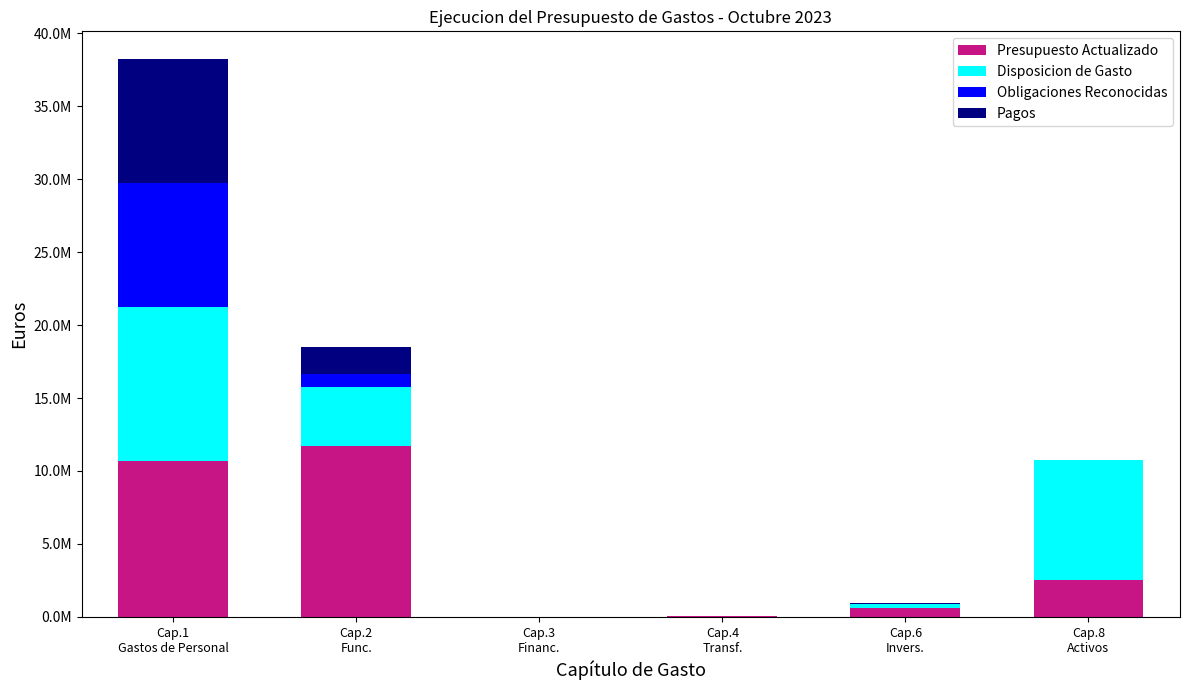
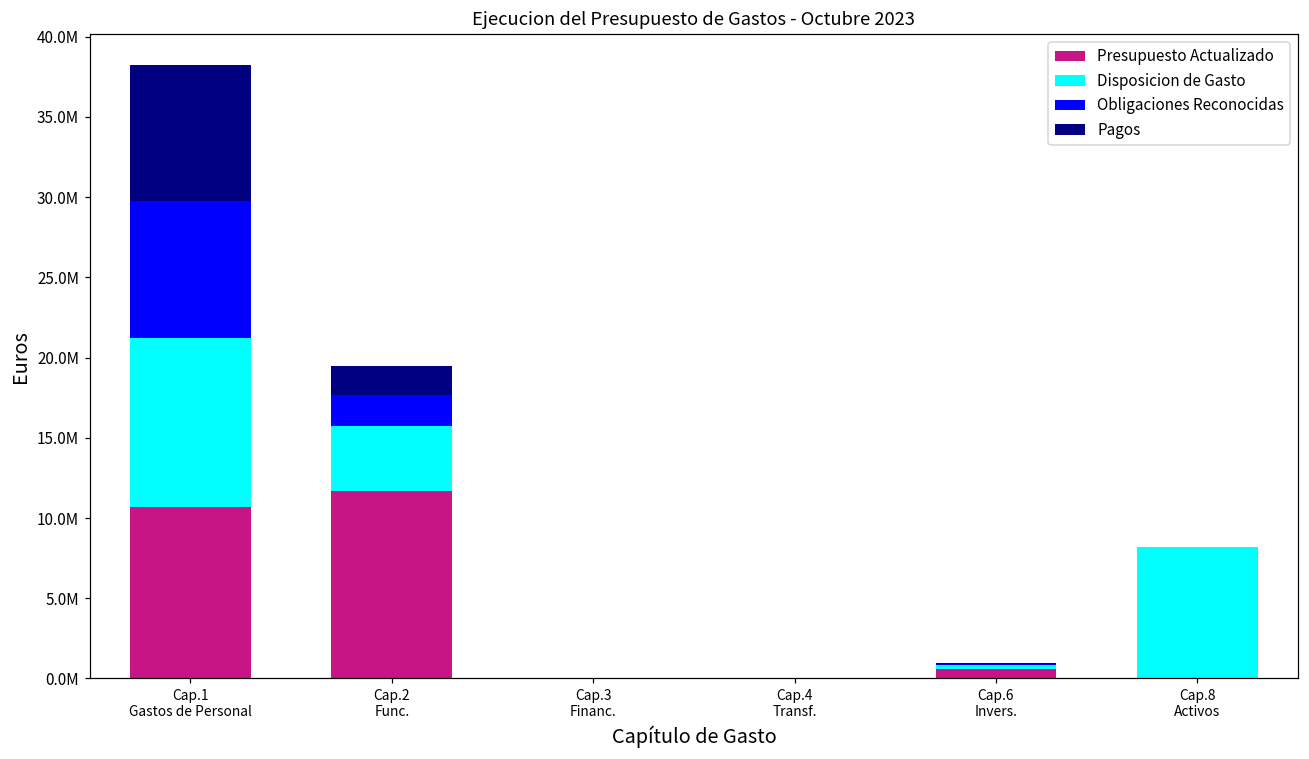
Obligaciones Reconocidas, Cap.2 Func.: 900000 -> 1900000
Presupuesto Actualizado, Cap.8 Activos: 2600000 -> 0
